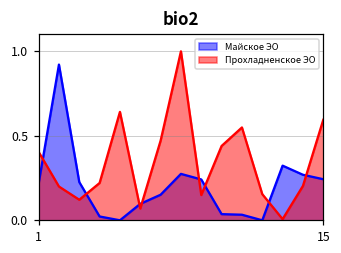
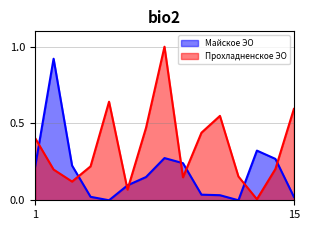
Майское ЭО, 15: 0.24 -> 0.02
